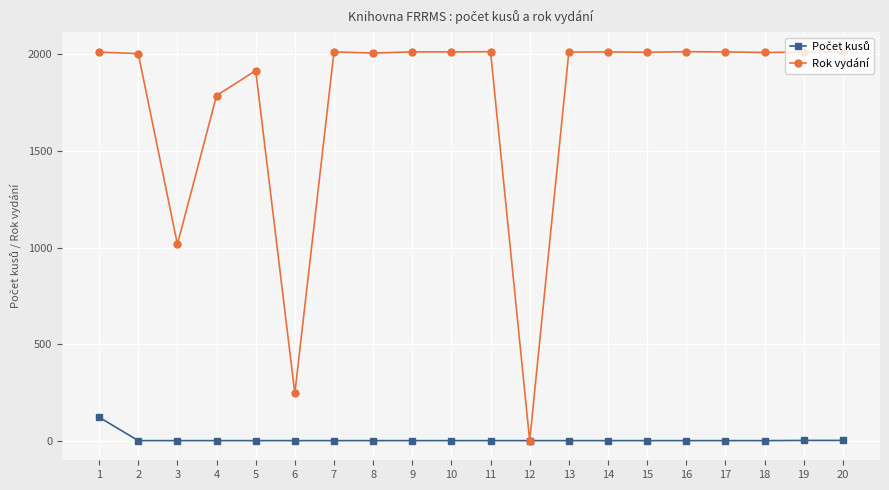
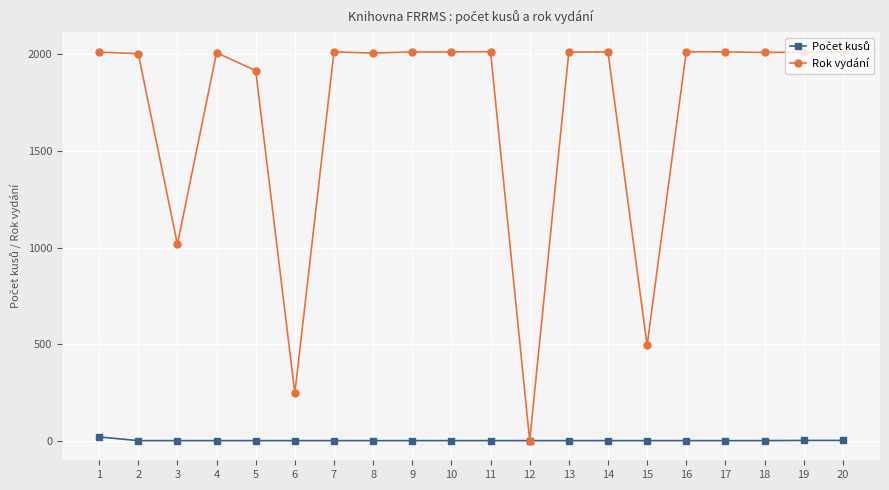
Počet kusů, 1: 120 -> 20
Rok vydání, 4: 1790 -> 2010
Rok vydání, 15: 2010 -> 490
